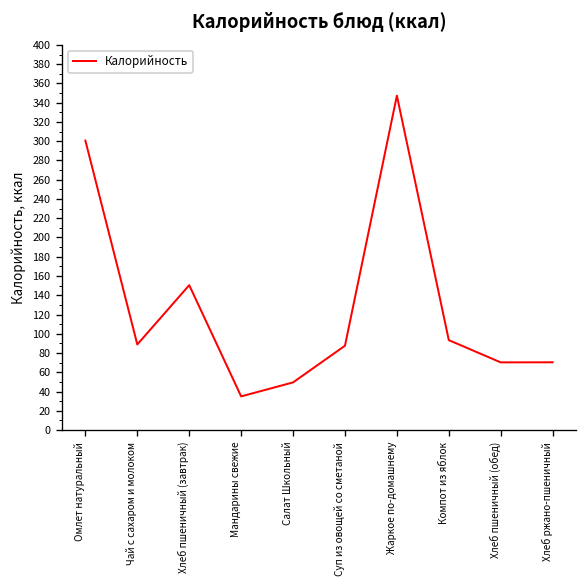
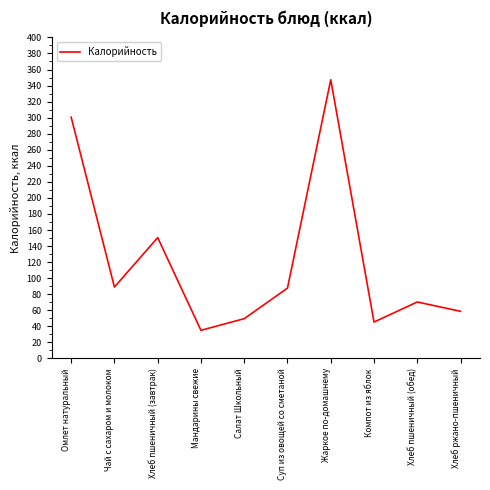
Компот из яблок: 90 -> 50
Хлеб ржано-пшеничный: 70 -> 60
